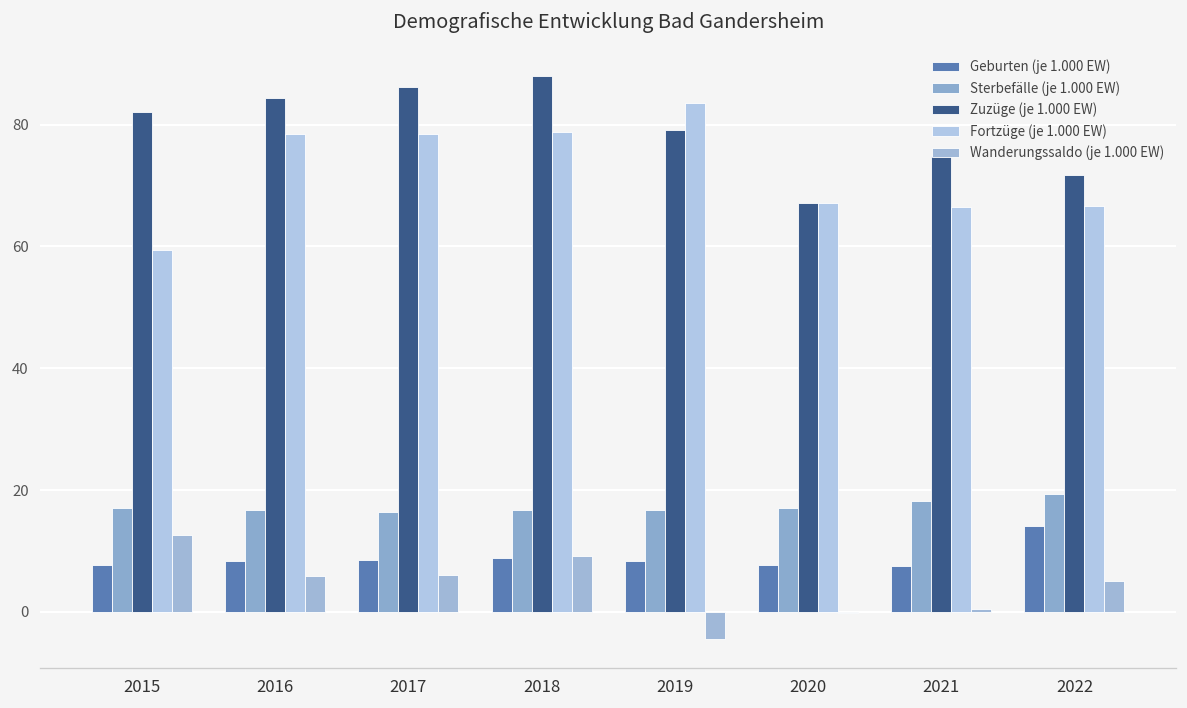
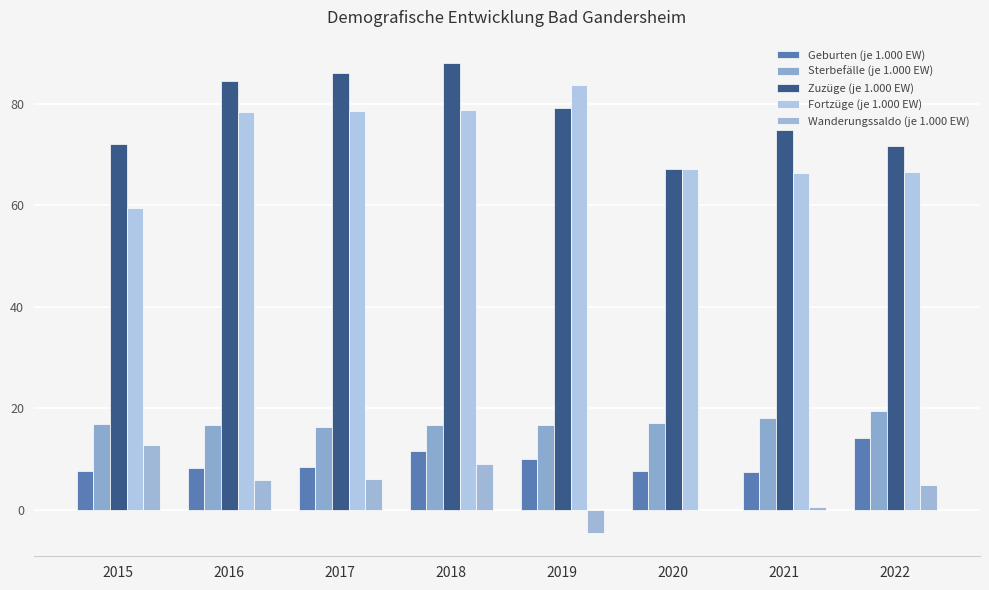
Zuzüge (je 1.000 EW), 2015: 82 -> 72
Geburten (je 1.000 EW), 2018: 9 -> 12
Geburten (je 1.000 EW), 2019: 8 -> 10
